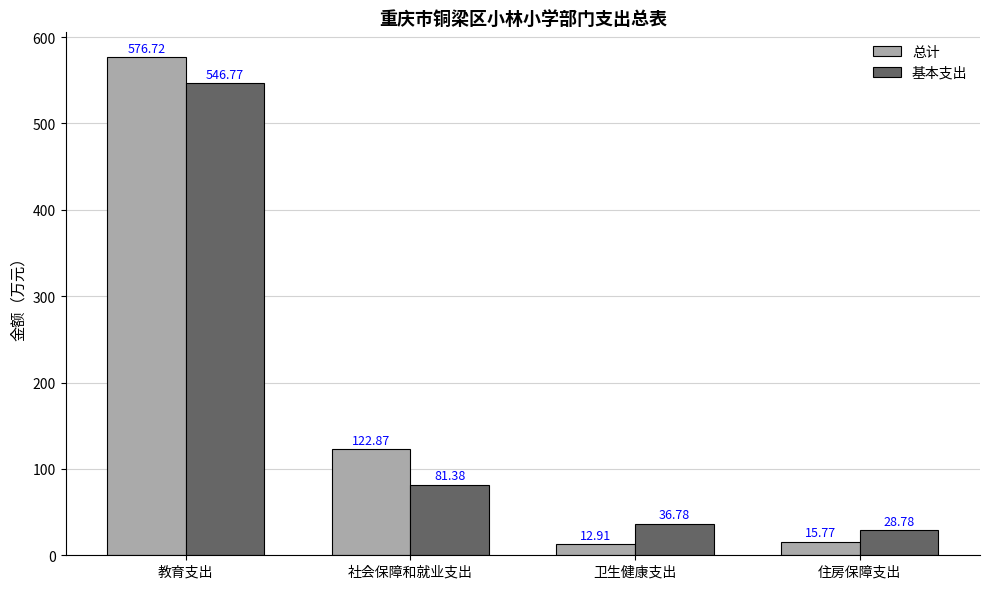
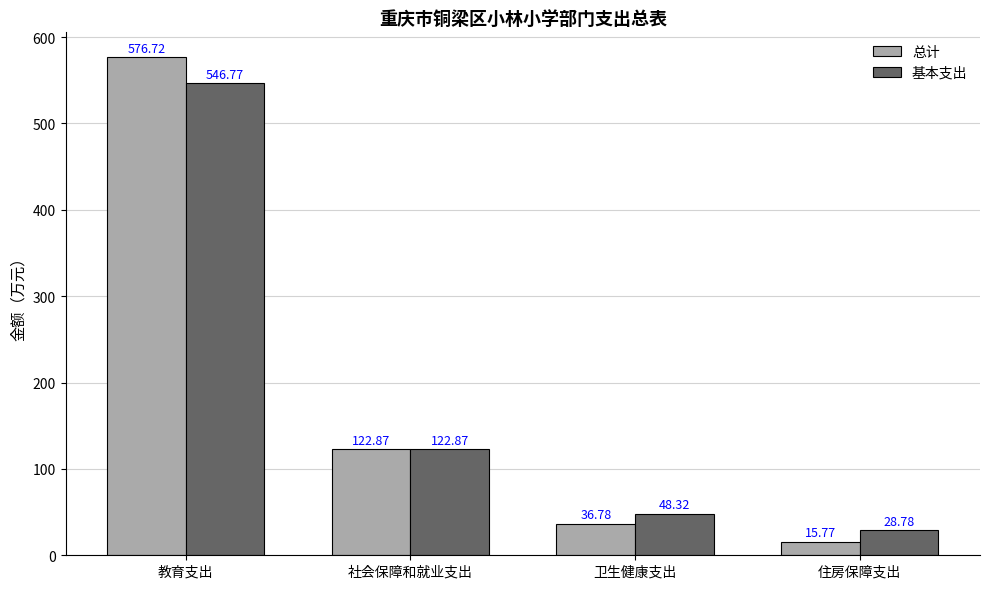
基本支出, 社会保障和就业支出: 81.38 -> 122.87
总计, 卫生健康支出: 12.91 -> 36.78
基本支出, 卫生健康支出: 36.78 -> 48.32
